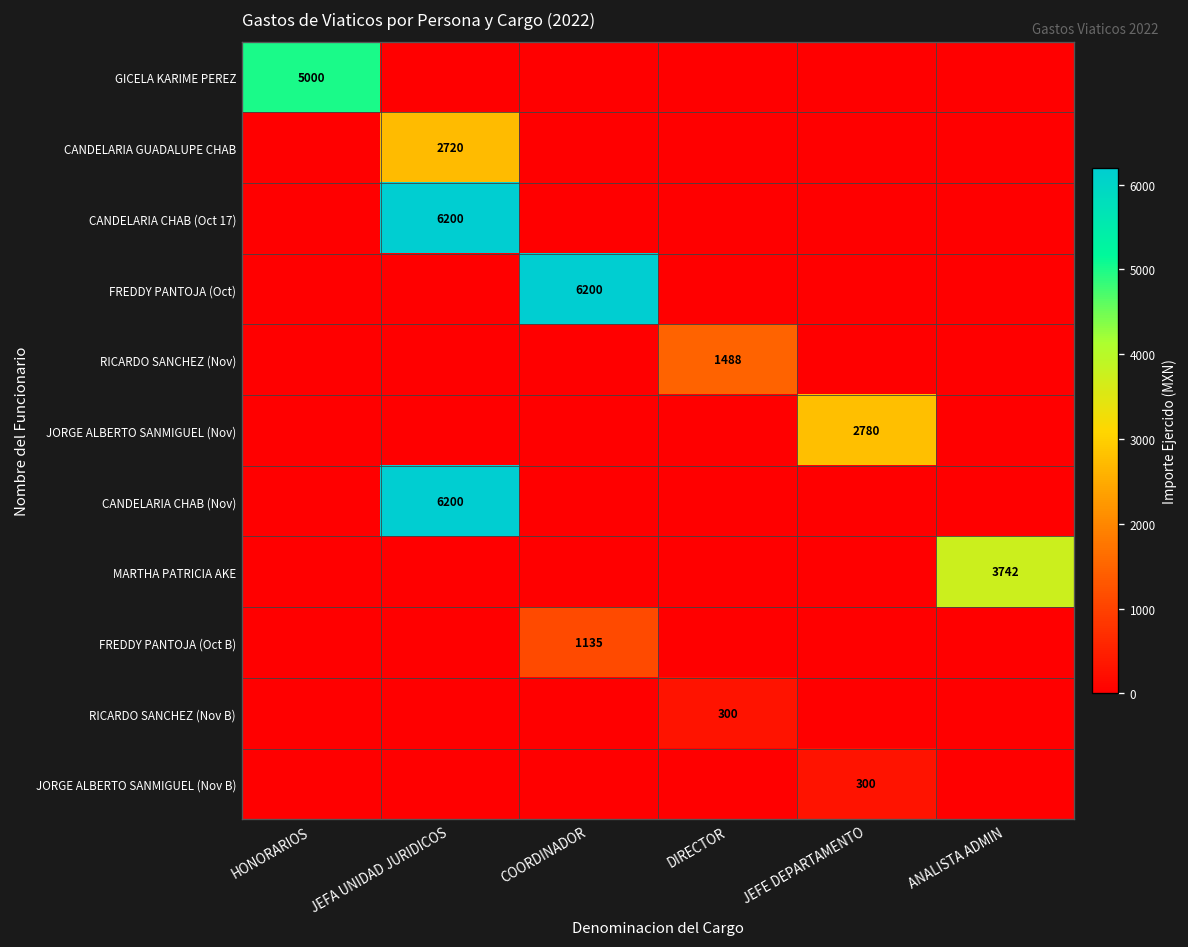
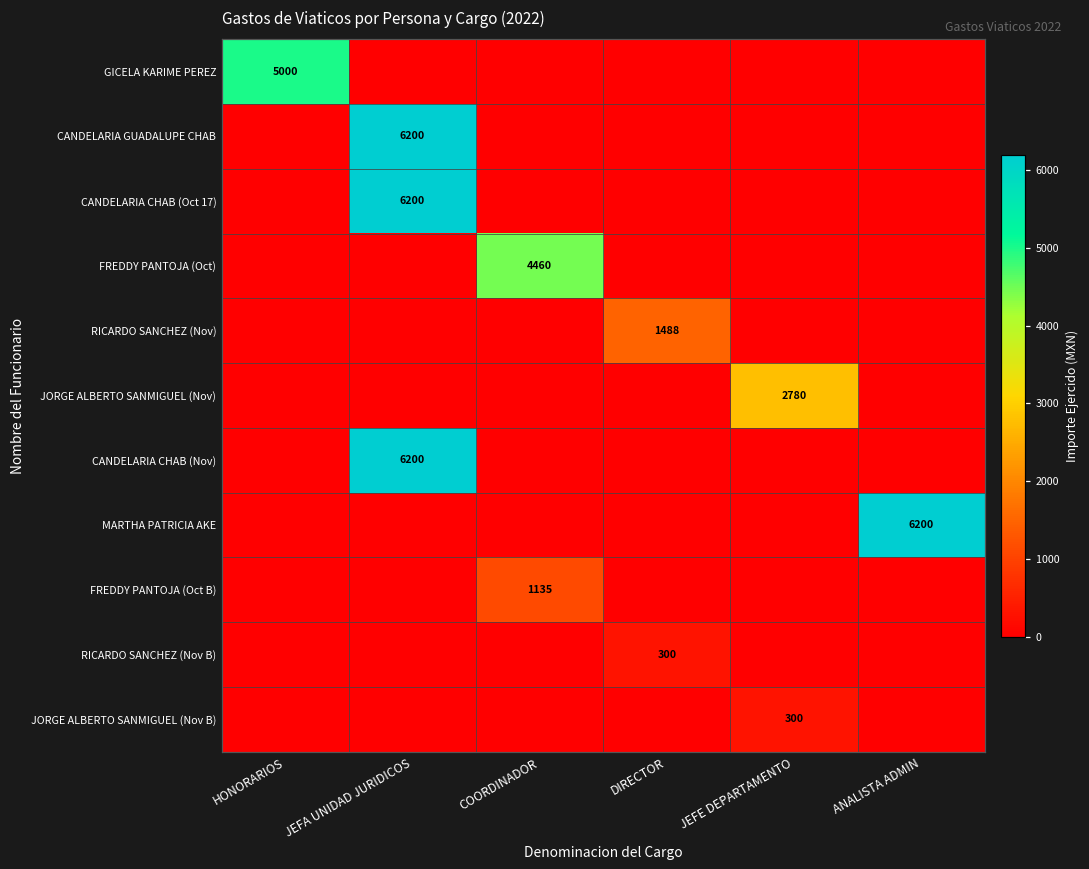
CANDELARIA GUADALUPE CHAB, JEFA UNIDAD JURIDICOS: 2720 -> 6200
FREDDY PANTOJA (Oct), COORDINADOR: 6200 -> 4460
MARTHA PATRICIA AKE, ANALISTA ADMIN: 3742 -> 6200
